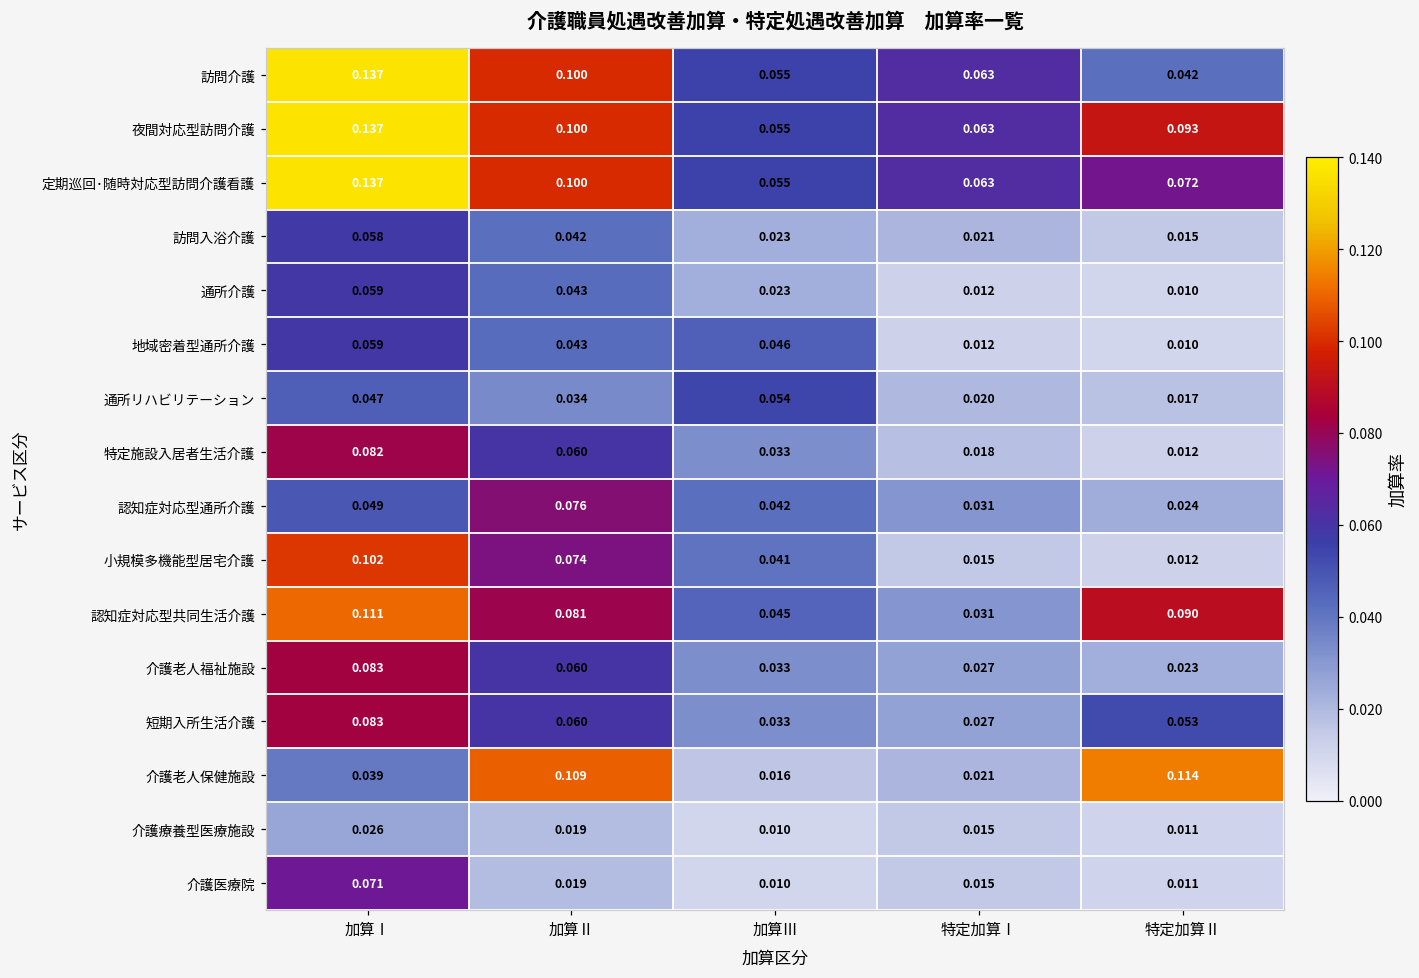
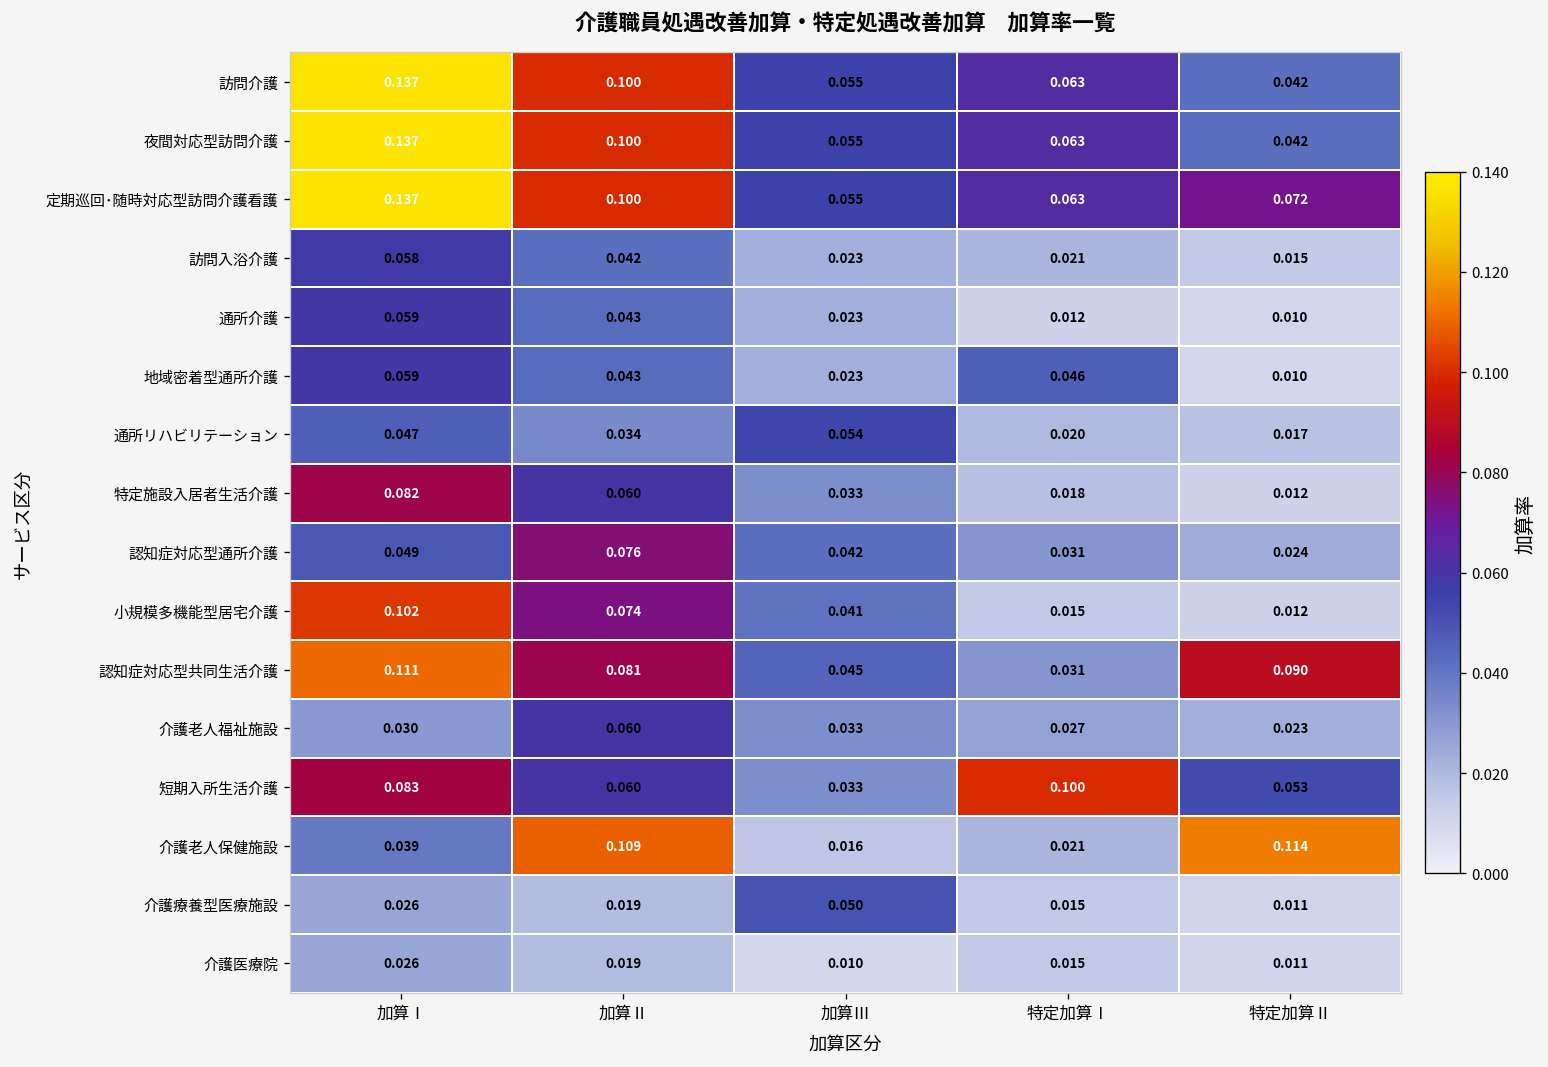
夜間対応型訪問介護, 特定加算Ⅱ: 0.093 -> 0.042
地域密着型通所介護, 加算Ⅲ: 0.046 -> 0.023
地域密着型通所介護, 特定加算Ⅰ: 0.012 -> 0.046
介護老人福祉施設, 加算Ⅰ: 0.083 -> 0.030
短期入所生活介護, 特定加算Ⅰ: 0.027 -> 0.100
介護療養型医療施設, 加算Ⅲ: 0.010 -> 0.050
介護医療院, 加算Ⅰ: 0.071 -> 0.026
